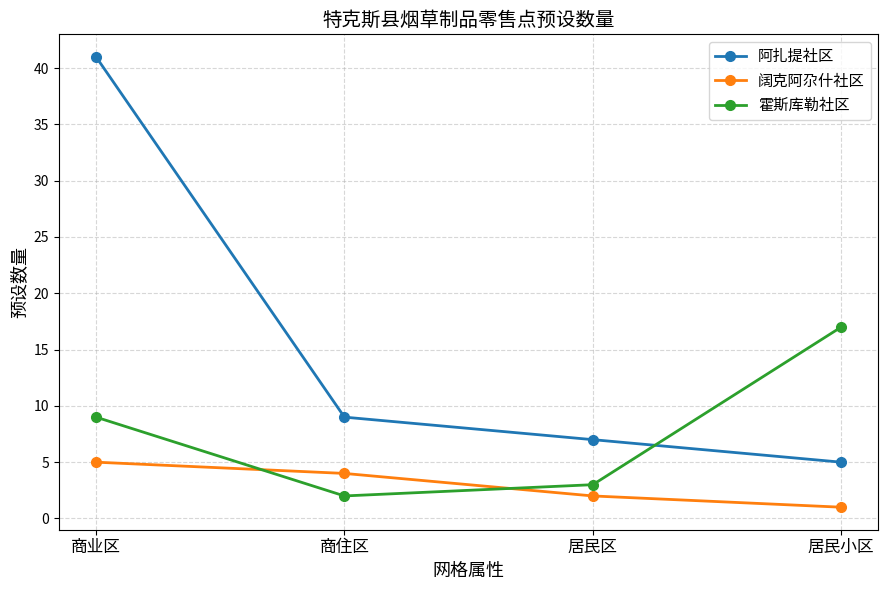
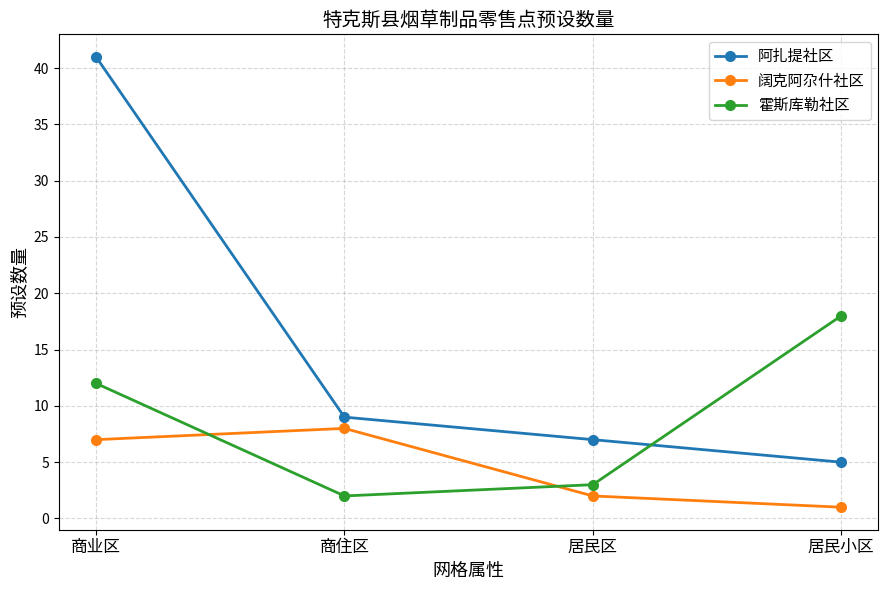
阔克阿尕什社区, 商业区: 5 -> 7
霍斯库勒社区, 商业区: 9 -> 12
阔克阿尕什社区, 商住区: 4 -> 8
霍斯库勒社区, 居民小区: 17 -> 18
